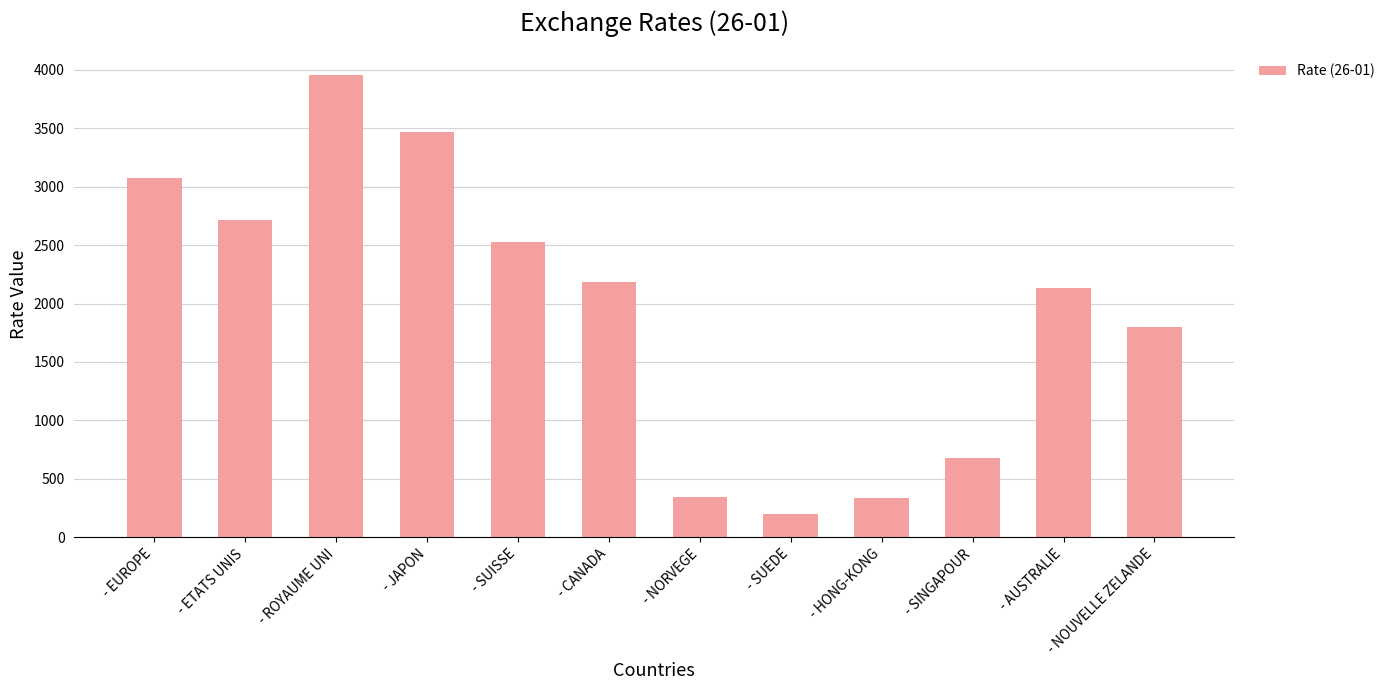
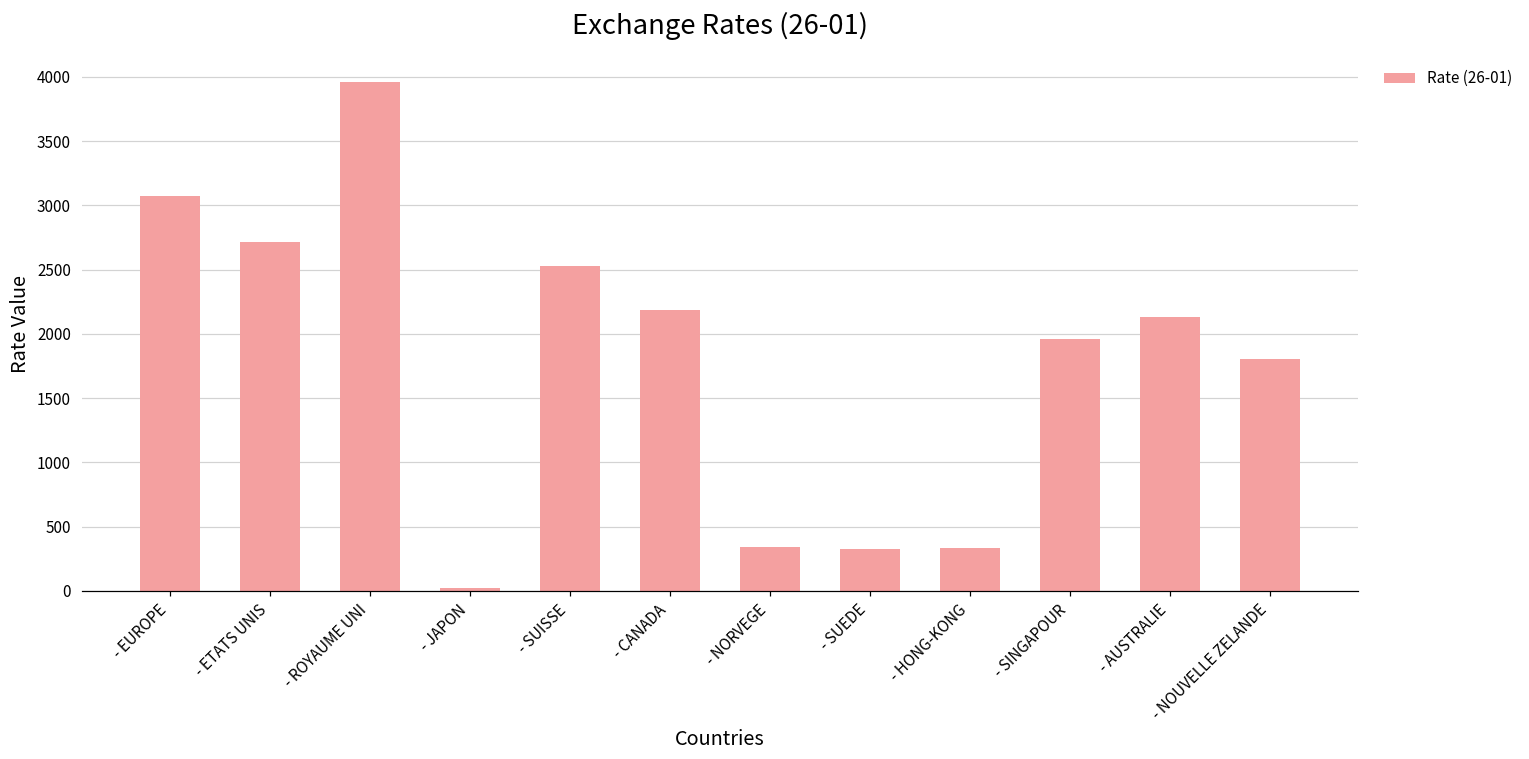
- JAPON: 3470 -> 20
- SUEDE: 200 -> 320
- SINGAPOUR: 670 -> 1960
